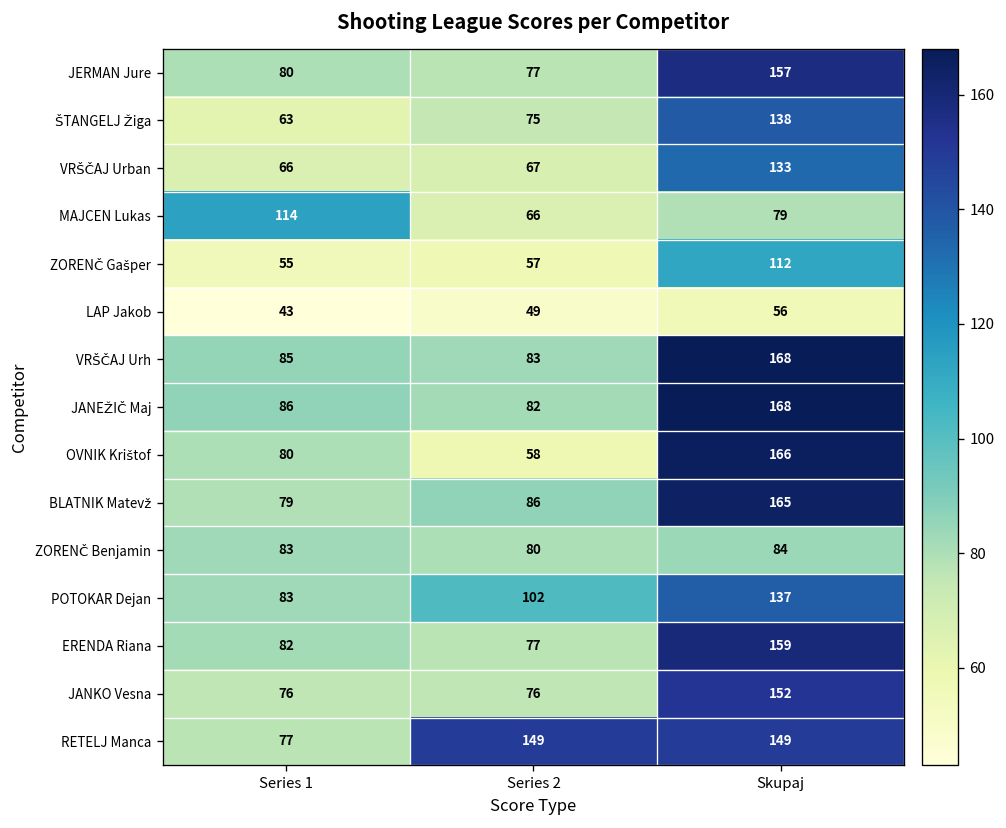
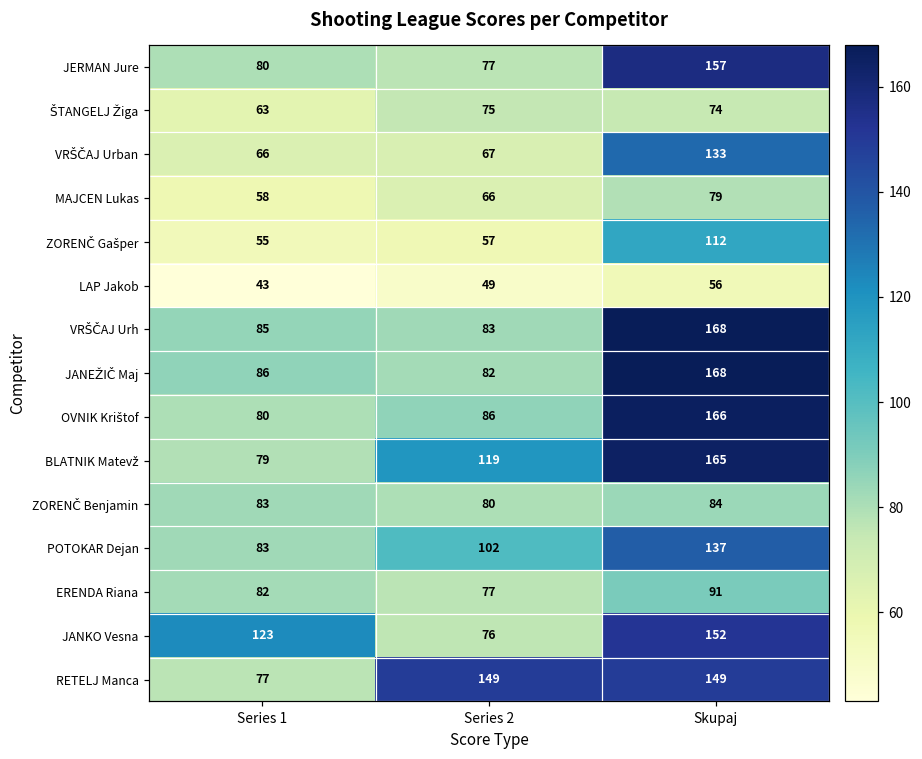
ŠTANGELJ Žiga, Skupaj: 138 -> 74
MAJCEN Lukas, Series 1: 114 -> 58
OVNIK Krištof, Series 2: 58 -> 86
BLATNIK Matevž, Series 2: 86 -> 119
ERENDA Riana, Skupaj: 159 -> 91
JANKO Vesna, Series 1: 76 -> 123
